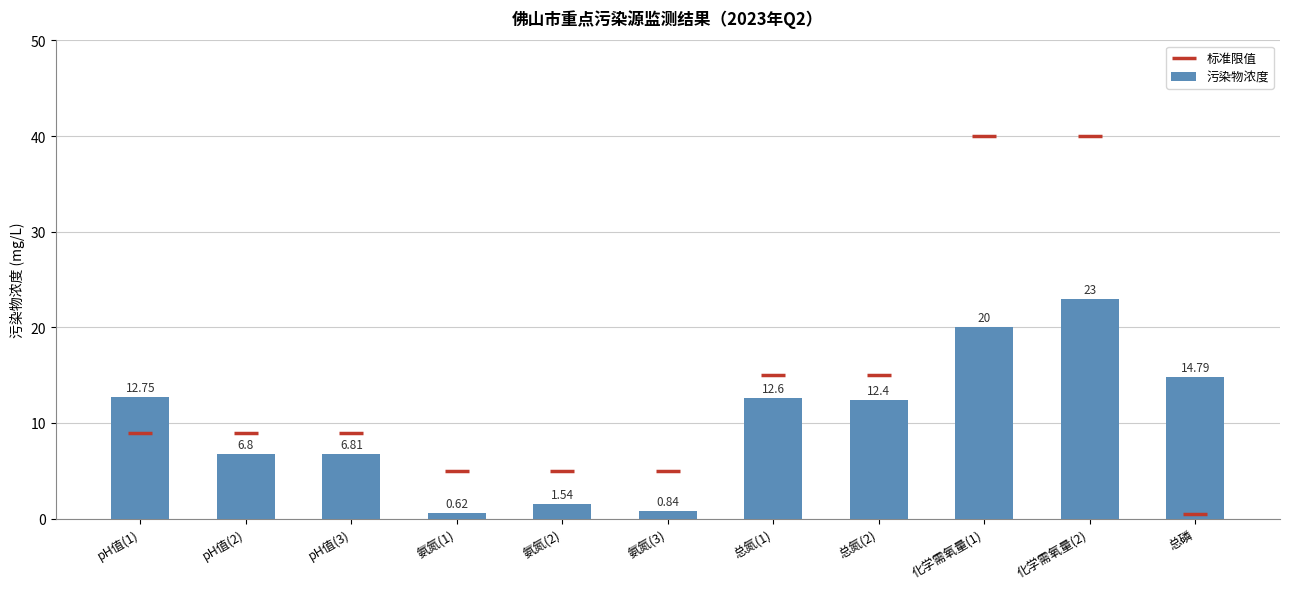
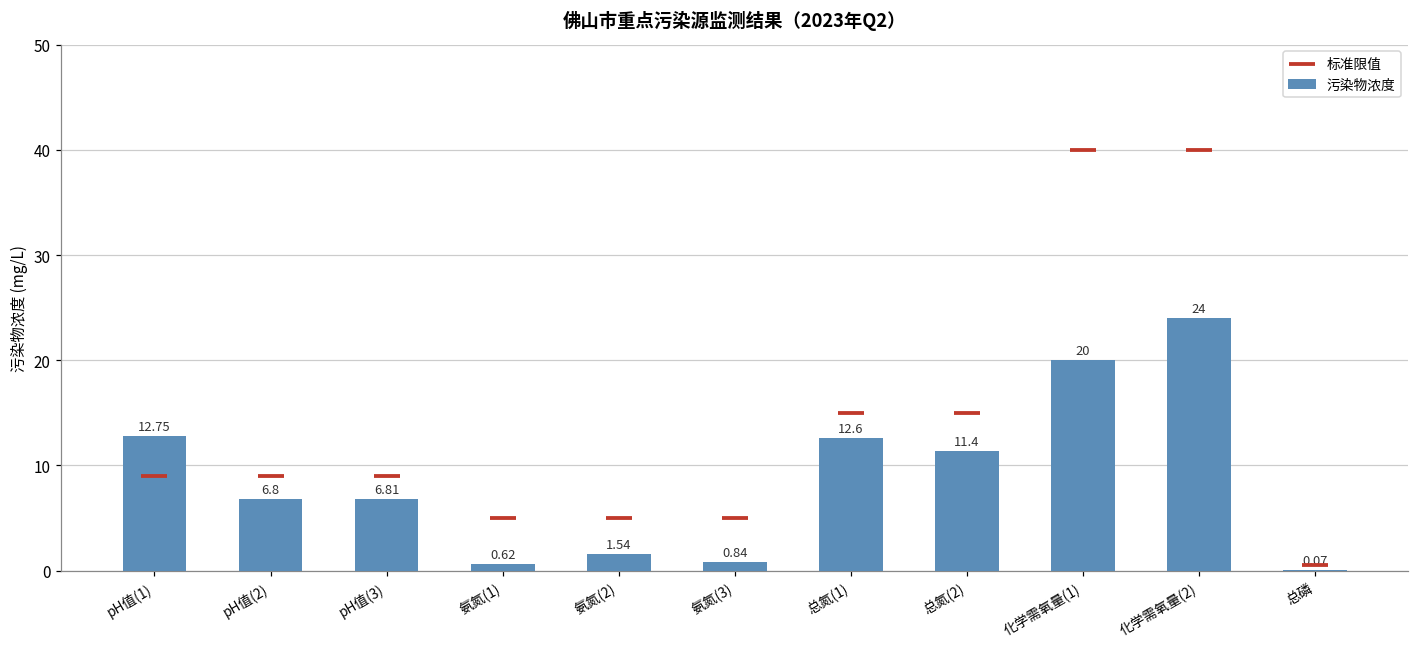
污染物浓度, 总氮(2): 12.4 -> 11.4
污染物浓度, 化学需氧量(2): 23 -> 24
污染物浓度, 总磷: 14.79 -> 0.07
